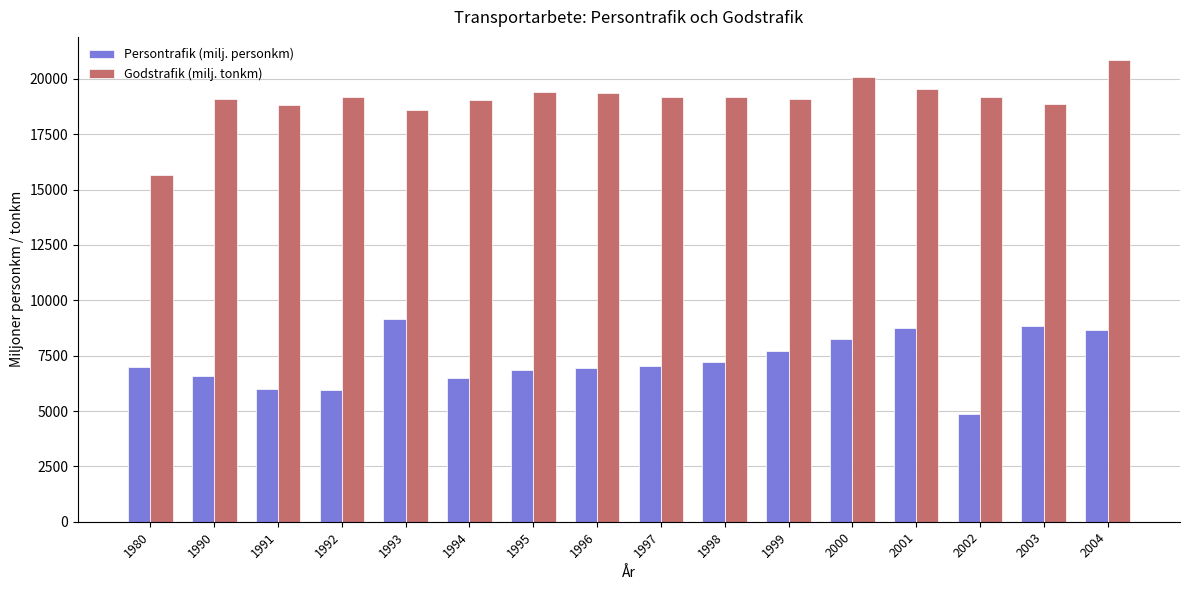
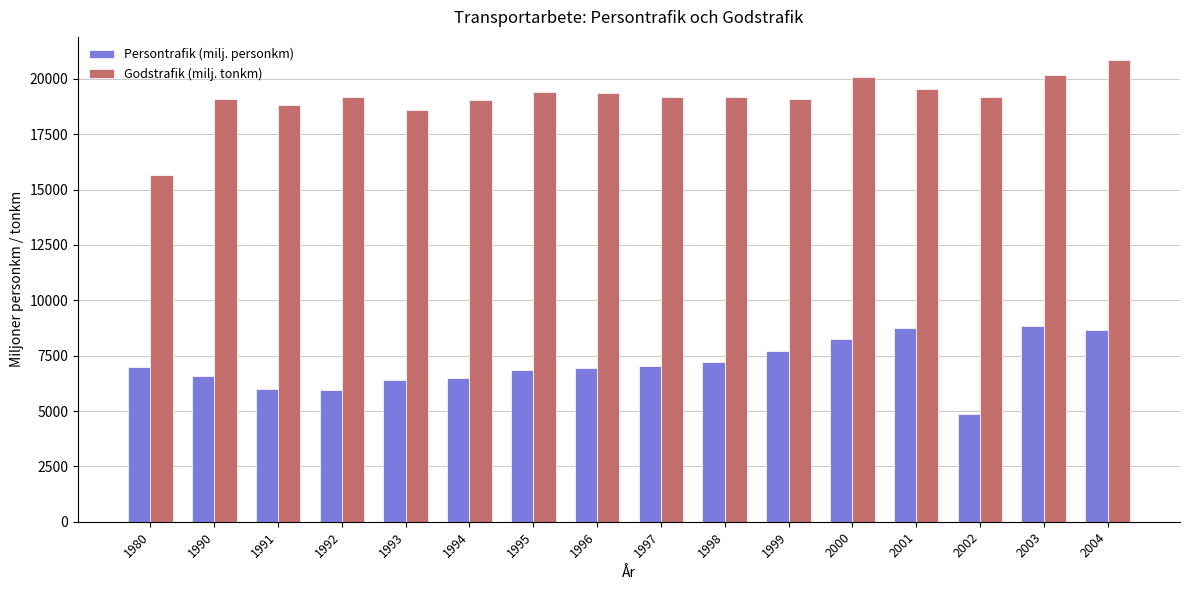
Persontrafik (milj. personkm), 1993: 9100 -> 6400
Godstrafik (milj. tonkm), 2003: 18900 -> 20200
